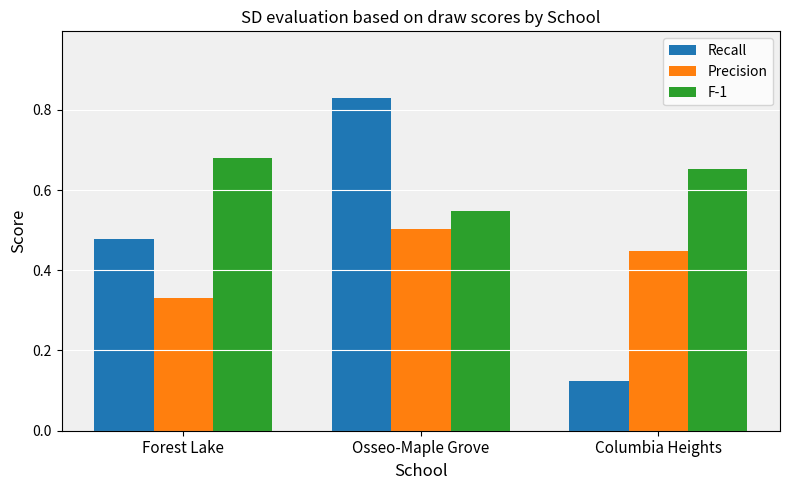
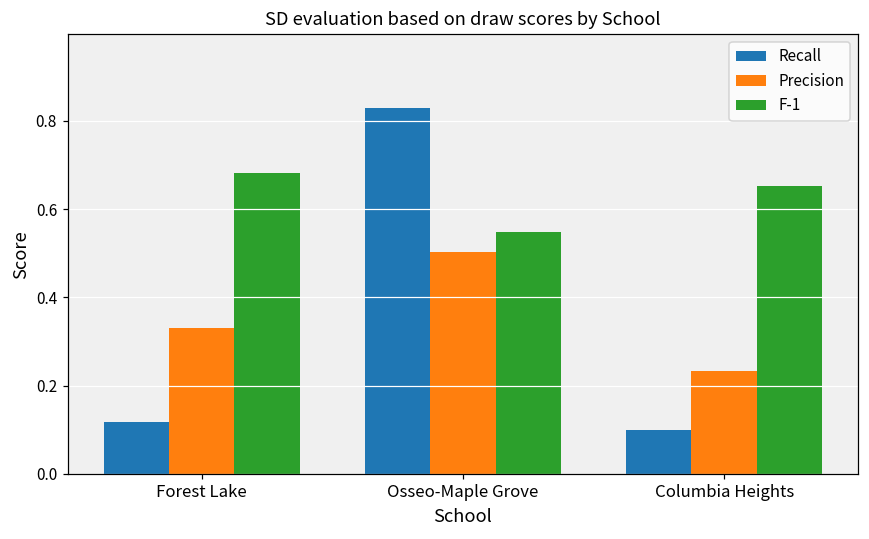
Recall, Forest Lake: 0.48 -> 0.12
Recall, Columbia Heights: 0.12 -> 0.10
Precision, Columbia Heights: 0.45 -> 0.23
